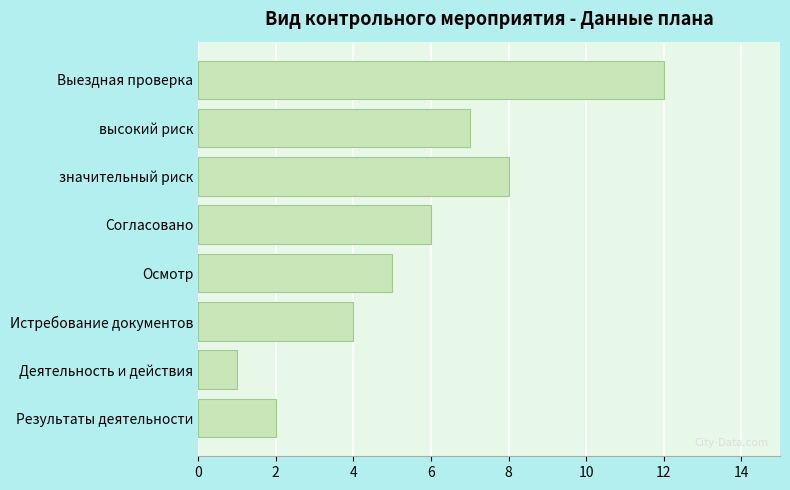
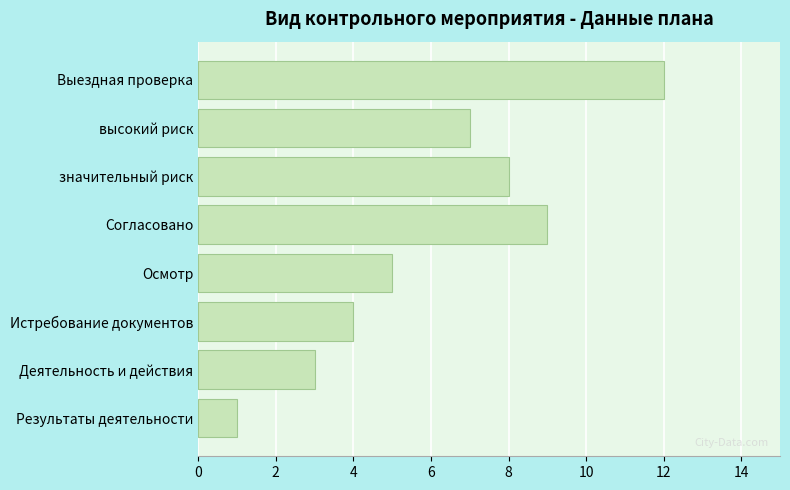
Согласовано: 6 -> 9
Деятельность и действия: 1 -> 3
Результаты деятельности: 2 -> 1
